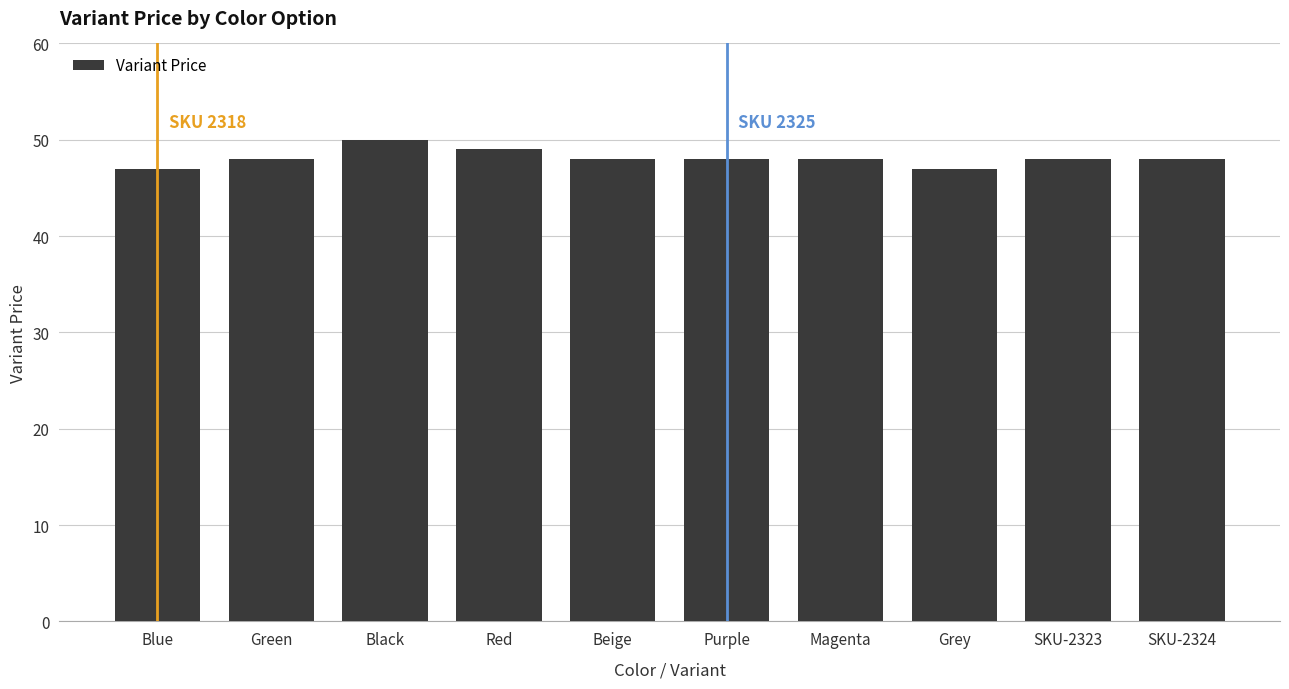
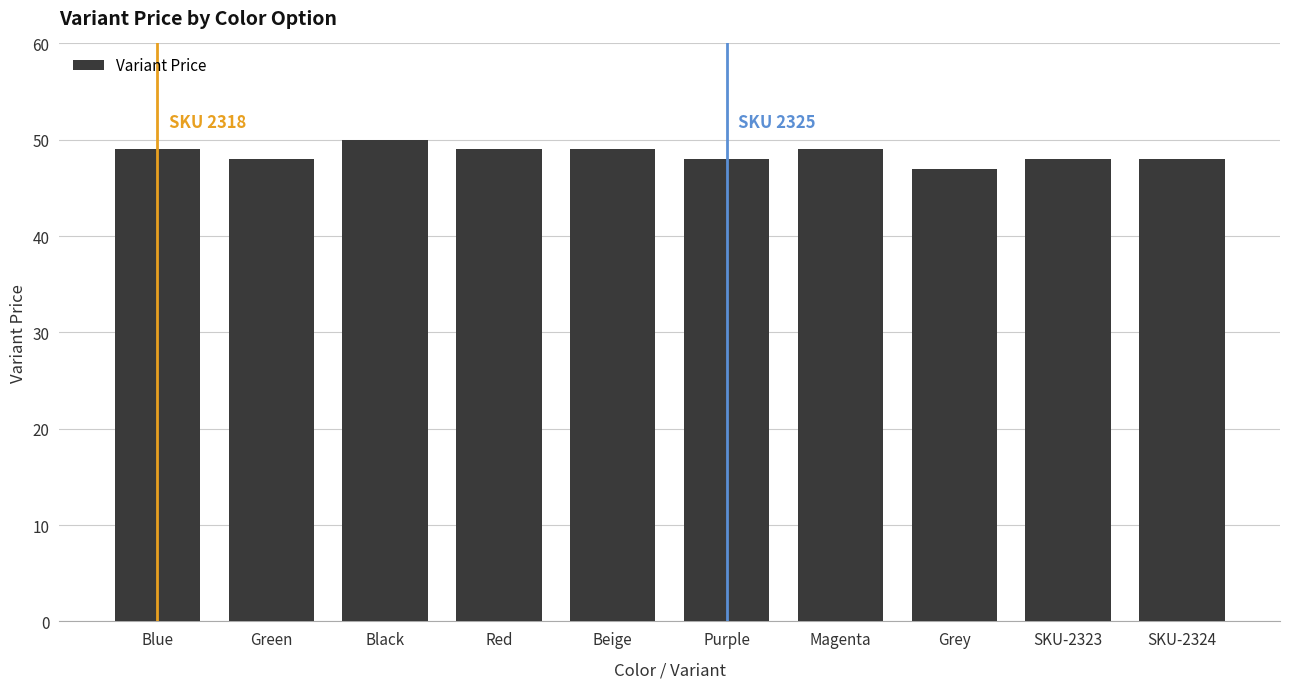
Blue: 47 -> 49
Beige: 48 -> 49
Magenta: 48 -> 49
